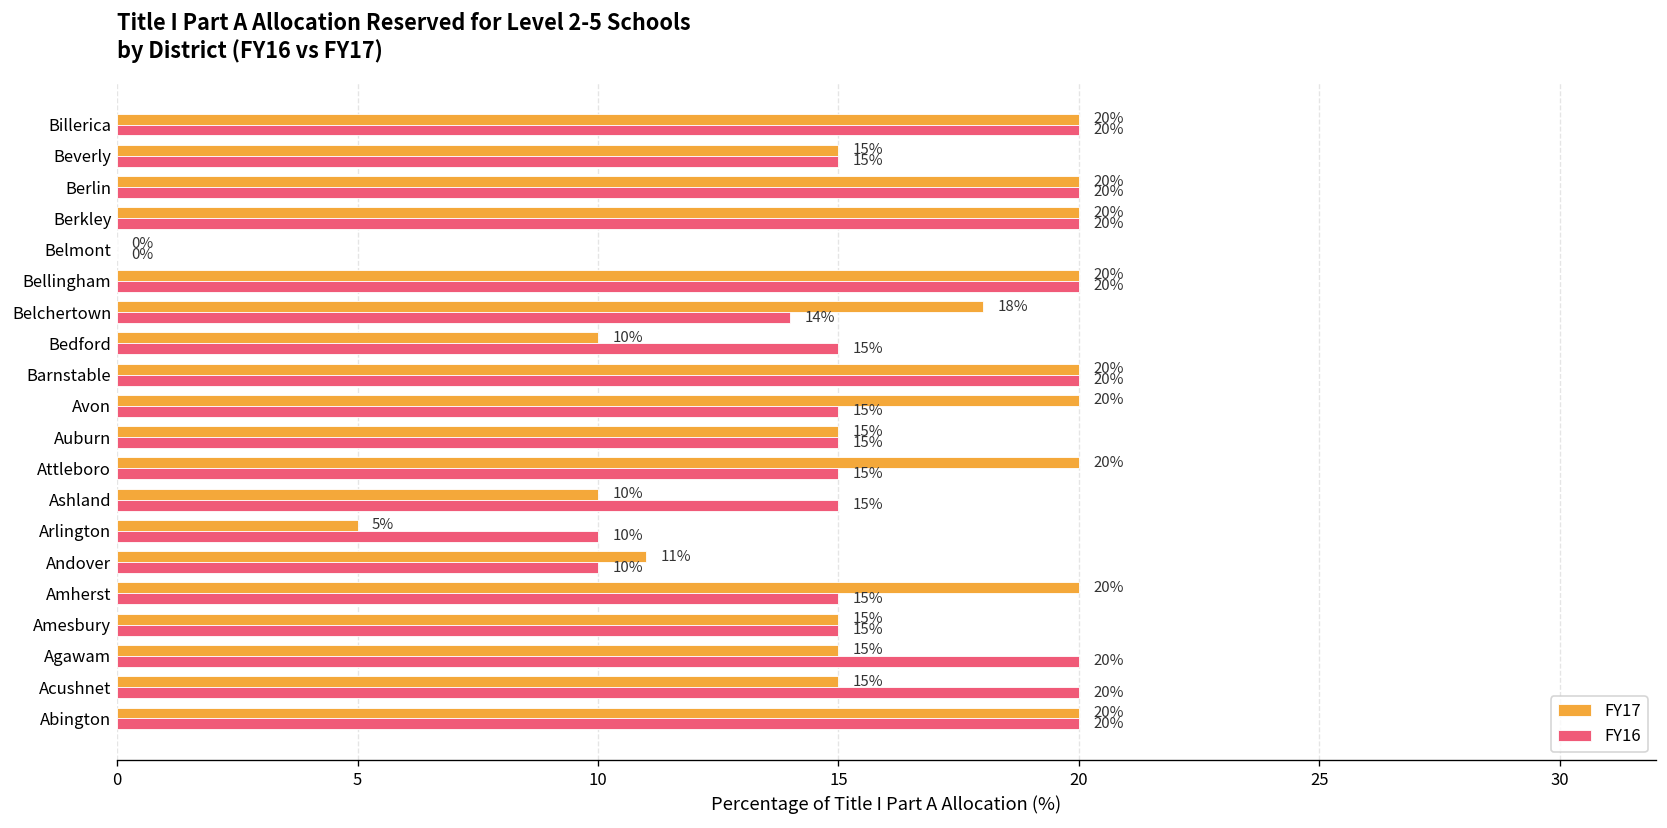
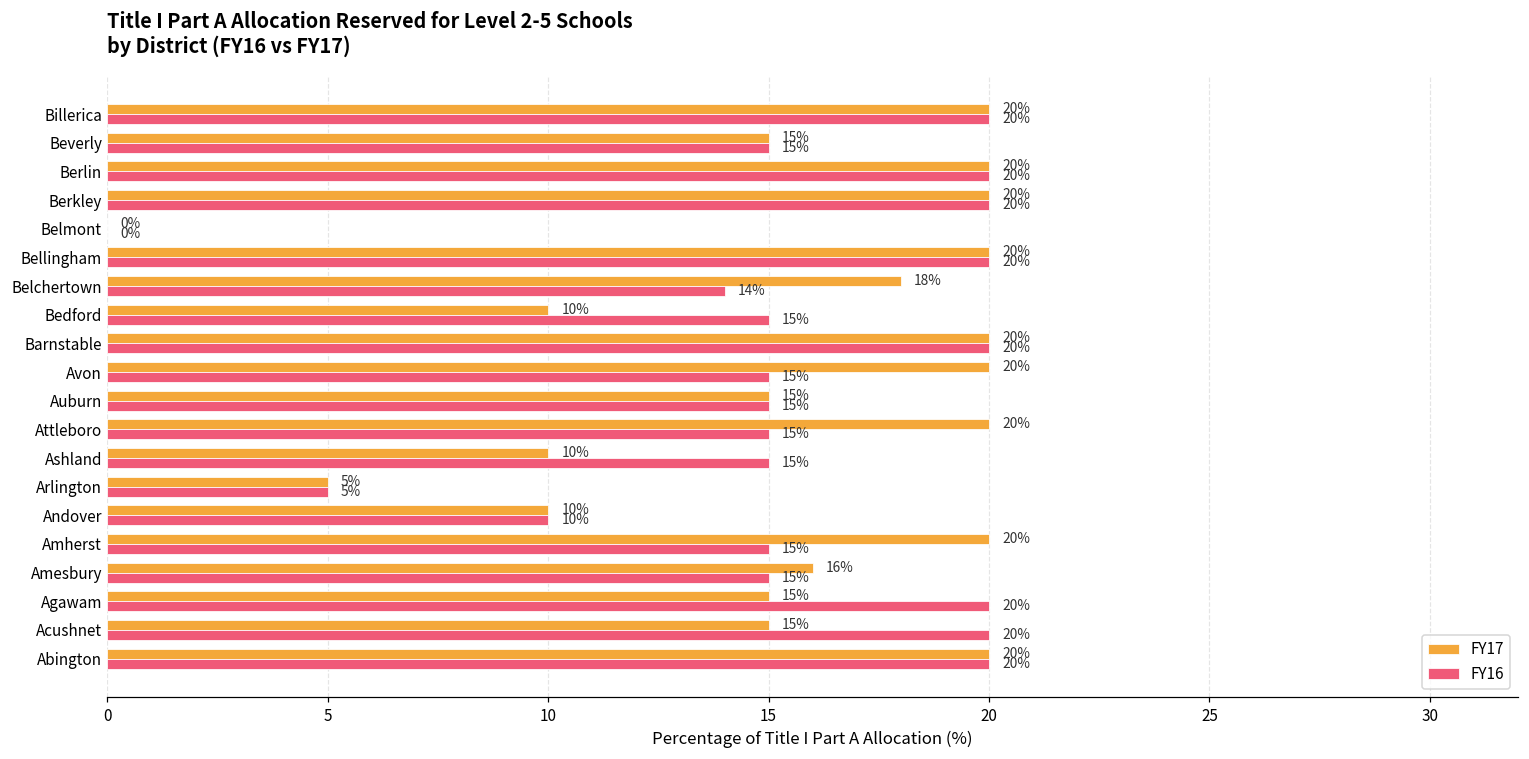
FY16, Arlington: 10% -> 5%
FY17, Andover: 11% -> 10%
FY17, Amesbury: 15% -> 16%
